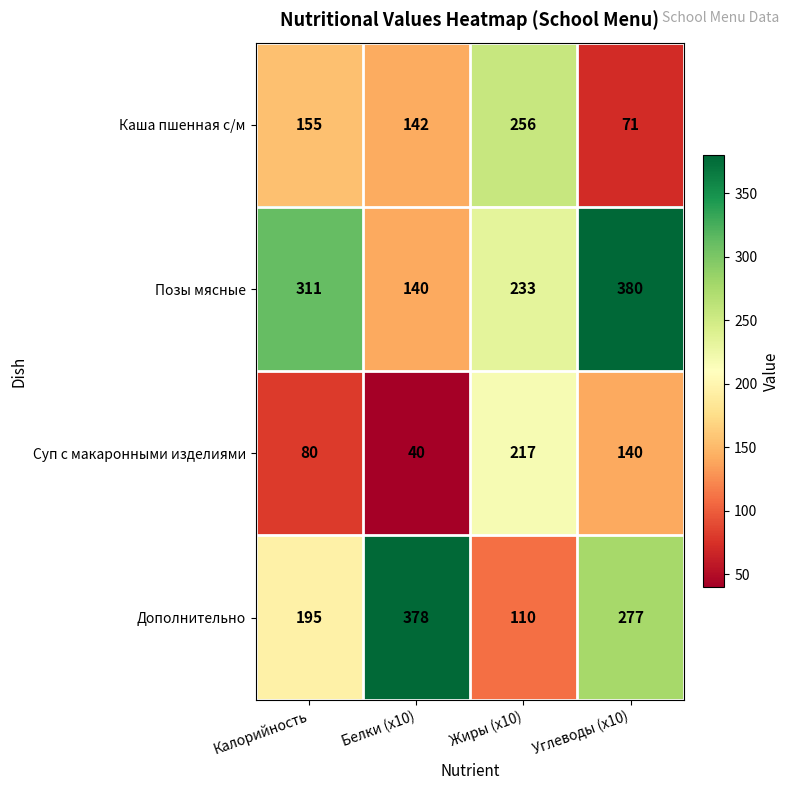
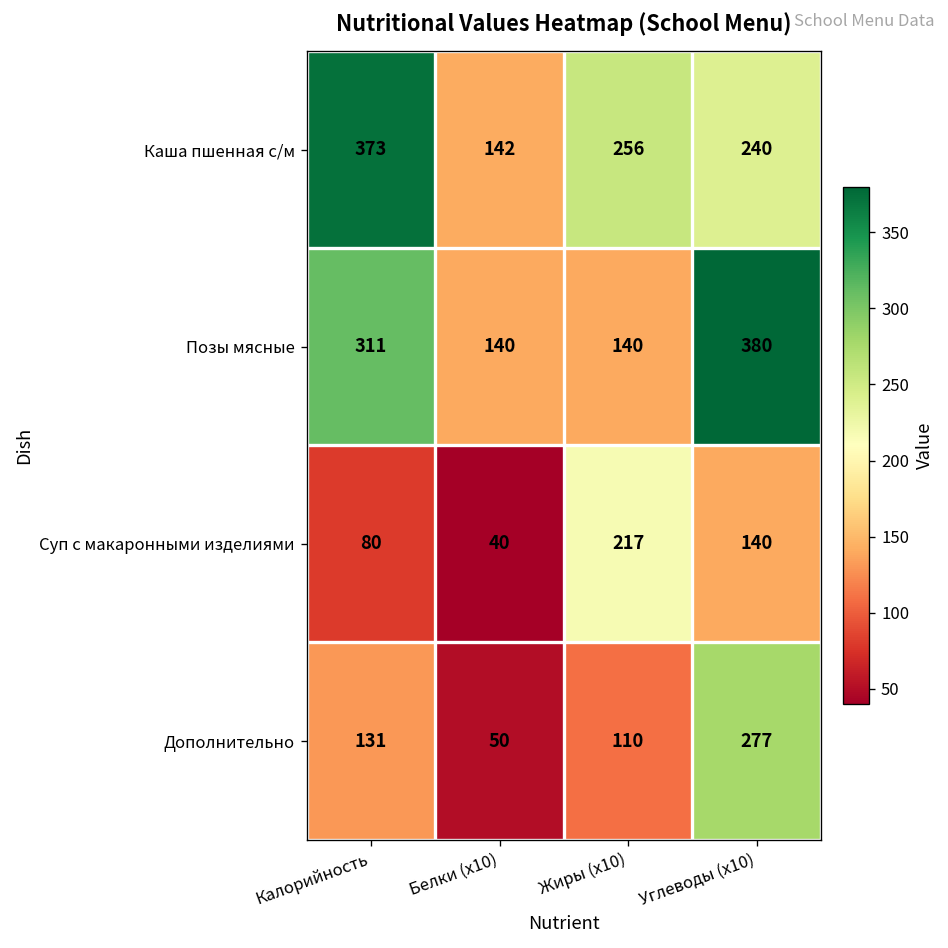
Каша пшенная с/м, Калорийность: 155 -> 373
Каша пшенная с/м, Углеводы (х10): 71 -> 240
Позы мясные, Жиры (х10): 233 -> 140
Дополнительно, Калорийность: 195 -> 131
Дополнительно, Белки (х10): 378 -> 50
